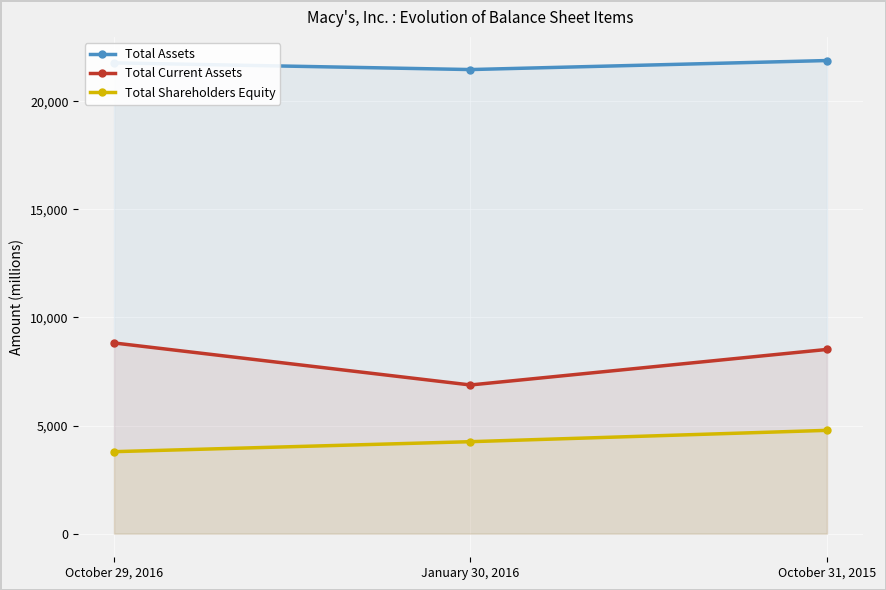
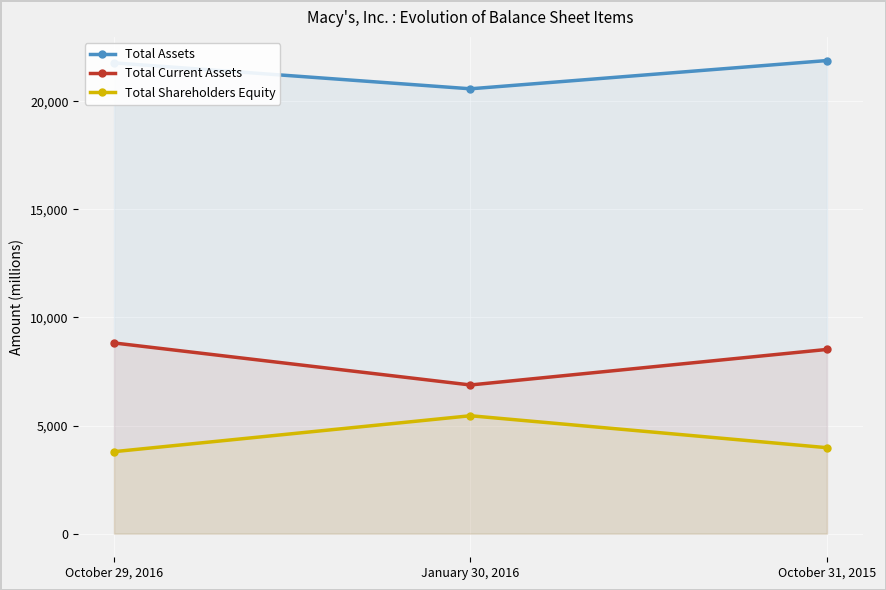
Total Assets, January 30, 2016: 21,500 -> 20,600
Total Shareholders Equity, January 30, 2016: 4,300 -> 5,500
Total Shareholders Equity, October 31, 2015: 4,800 -> 4,000
